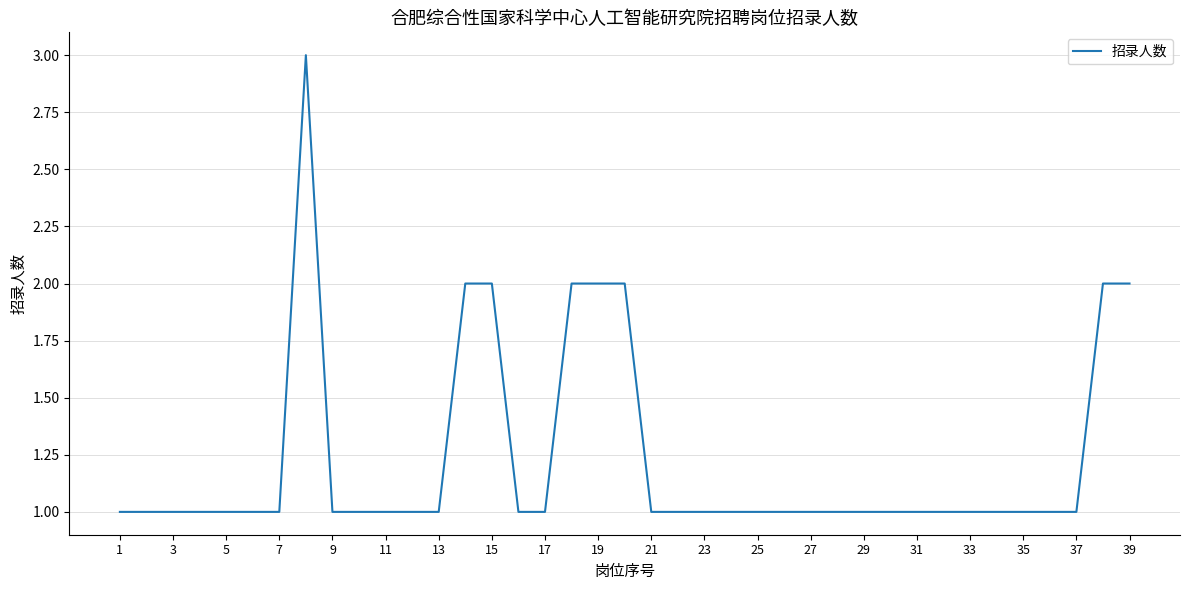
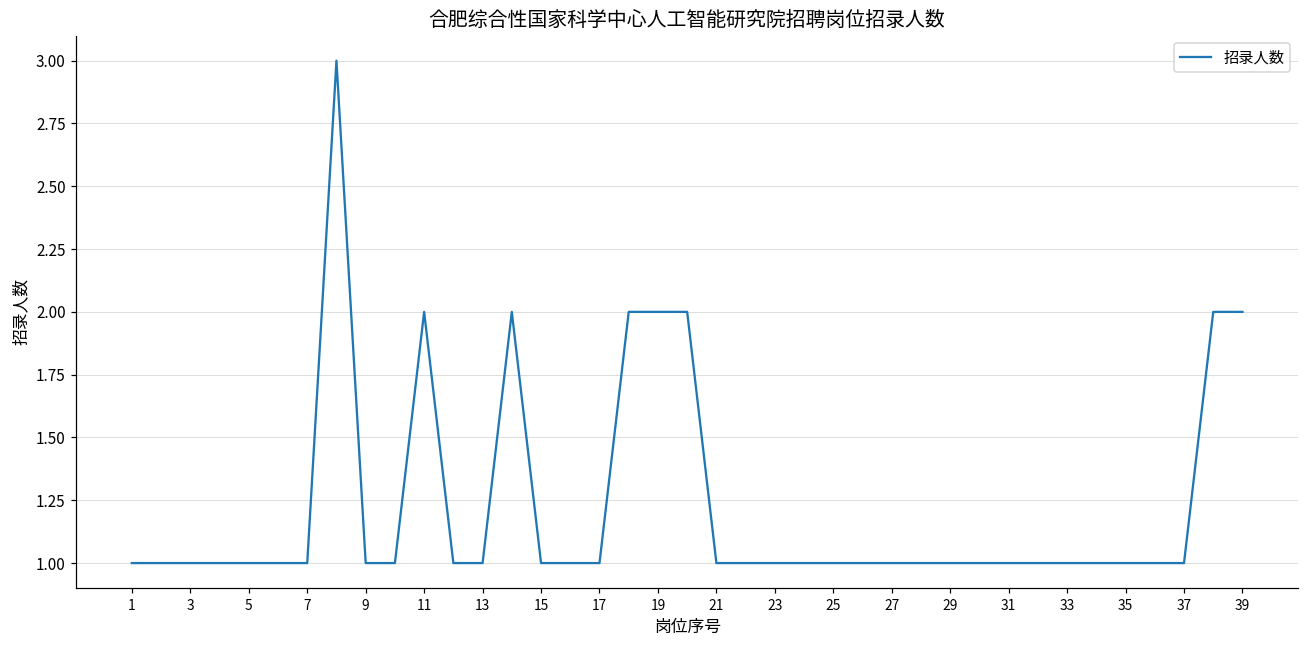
11: 1 -> 2
15: 2 -> 1
